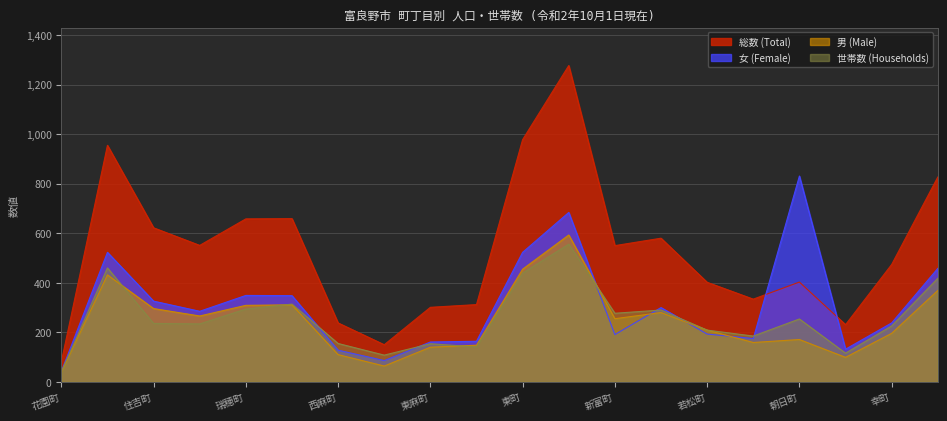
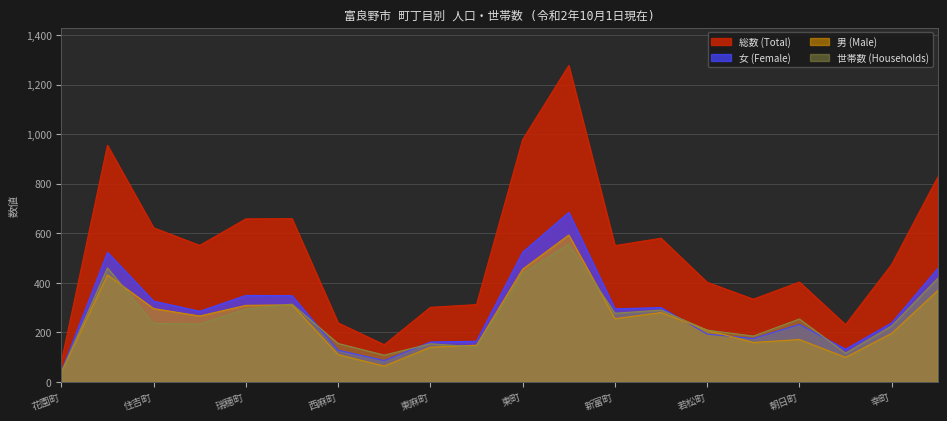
女 (Female), 新富町: 190 -> 300
女 (Female), 朝日町: 830 -> 230
